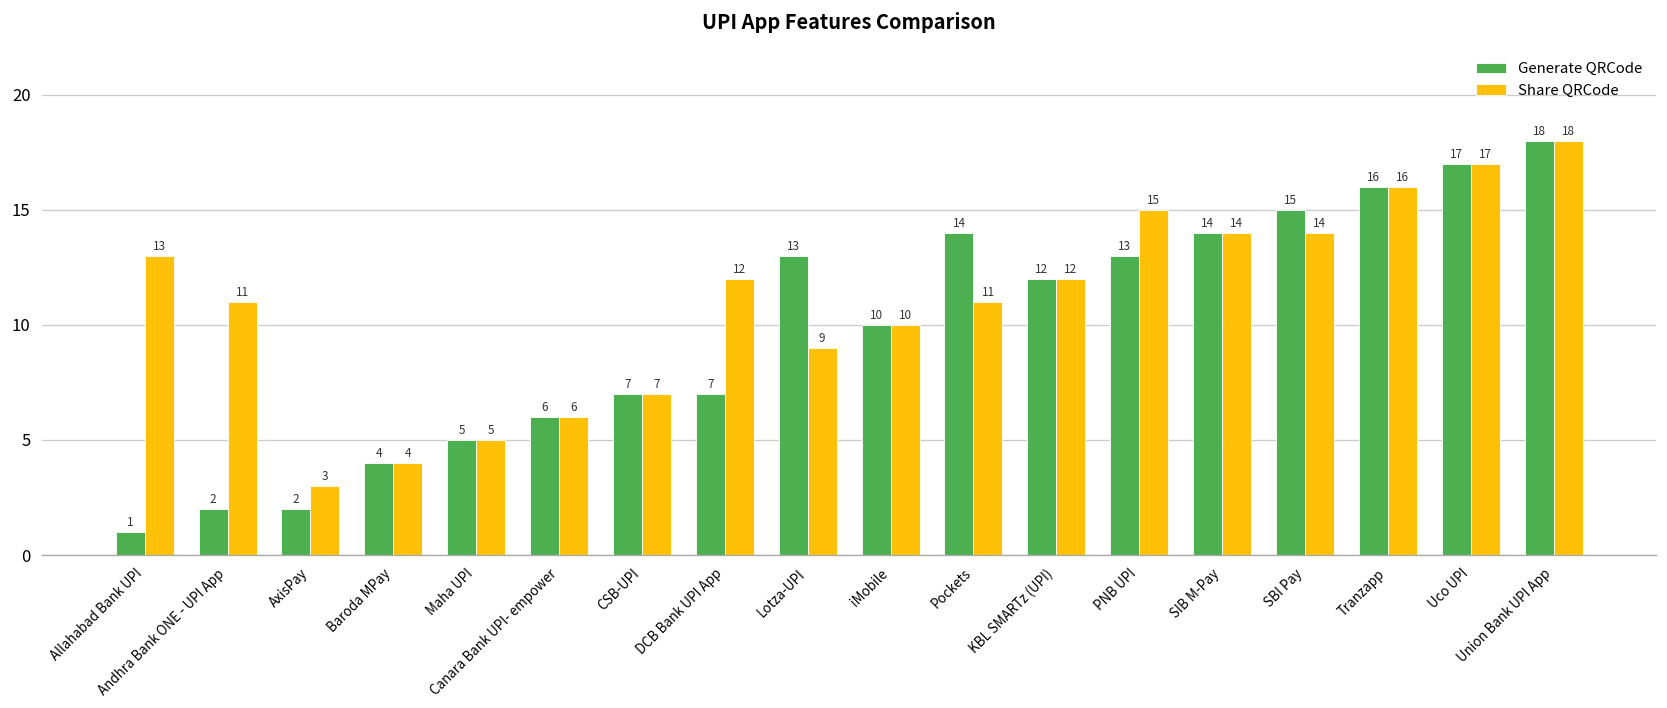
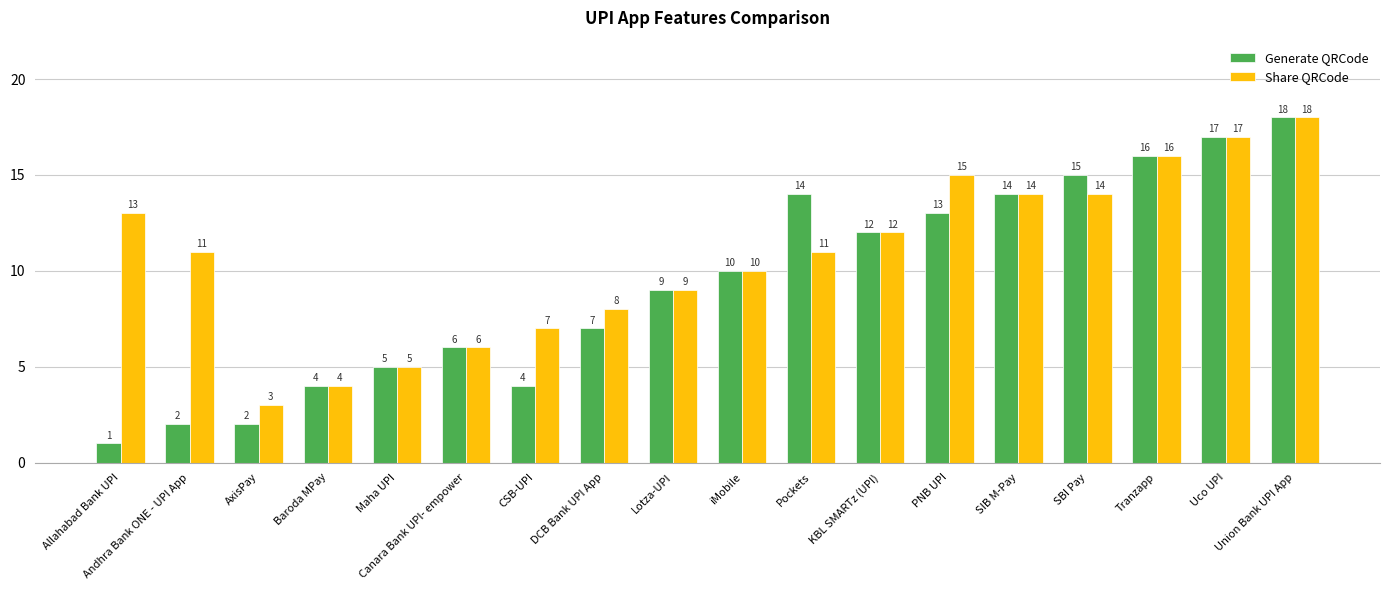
Generate QRCode, CSB-UPI: 7 -> 4
Share QRCode, DCB Bank UPI App: 12 -> 8
Generate QRCode, Lotza-UPI: 13 -> 9
